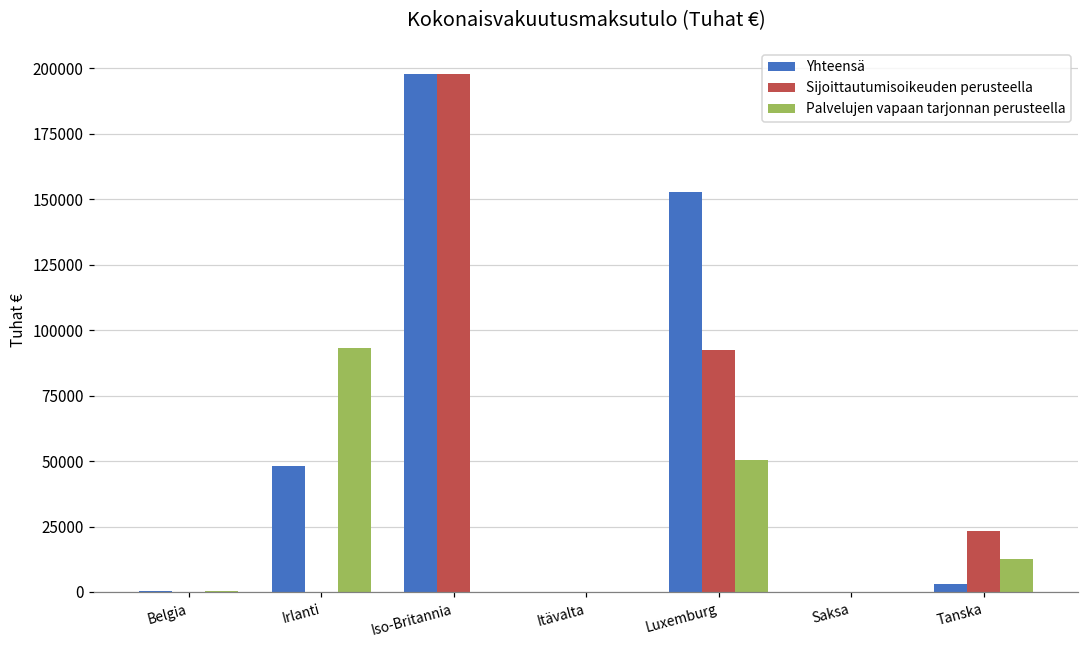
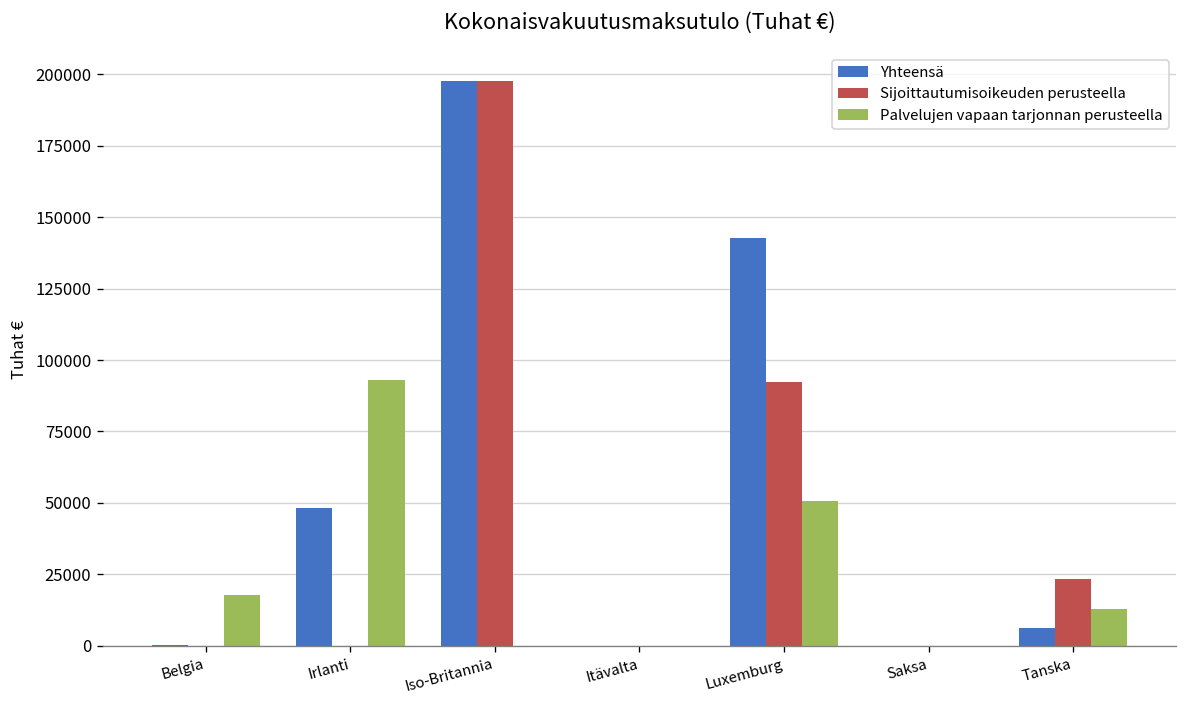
Palvelujen vapaan tarjonnan perusteella, Belgia: 0 -> 18000
Yhteensä, Luxemburg: 153000 -> 143000
Yhteensä, Tanska: 3000 -> 6000
